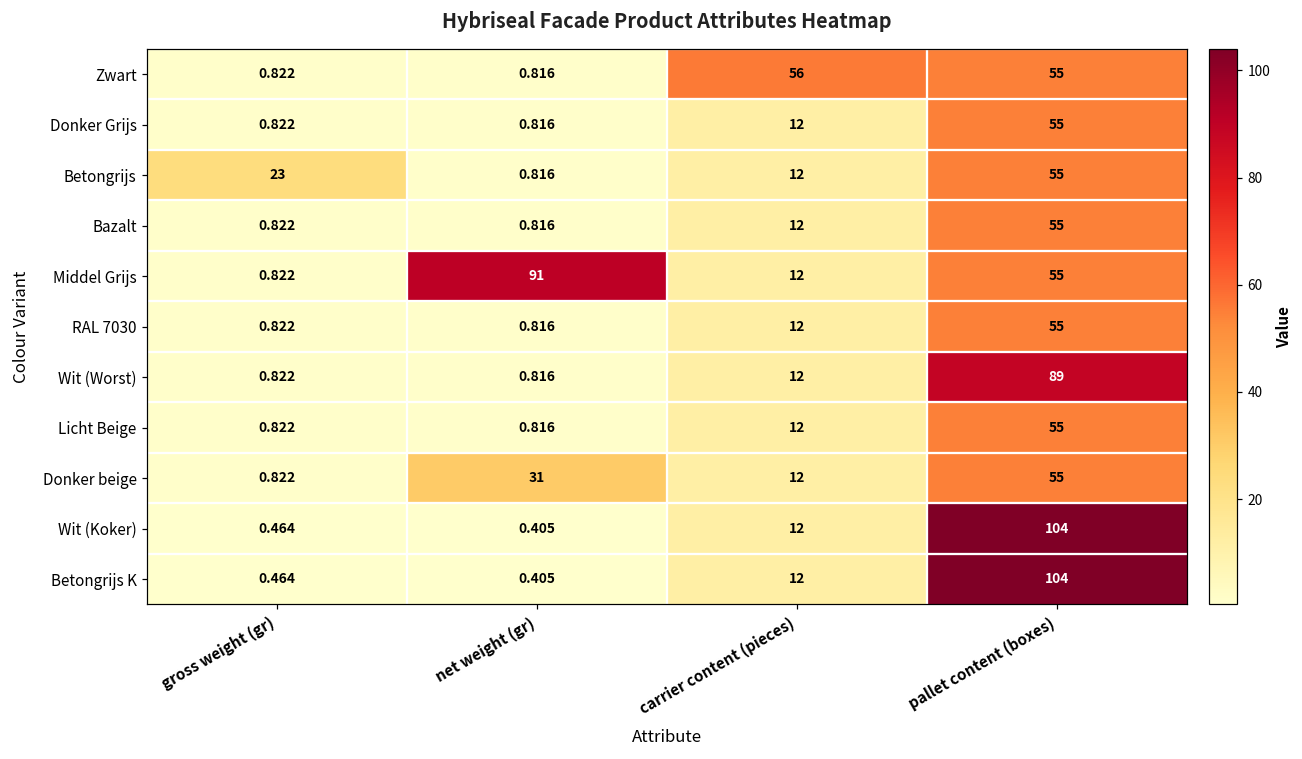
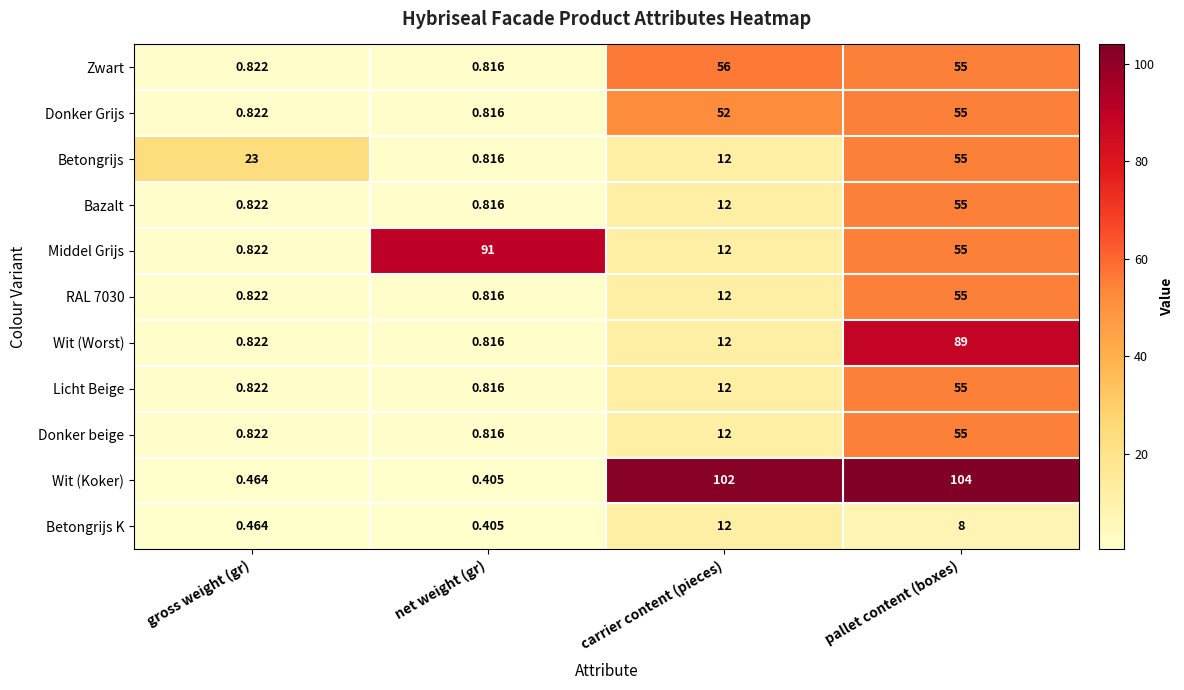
Donker Grijs, carrier content (pieces): 12 -> 52
Donker beige, net weight (gr): 31 -> 0.816
Wit (Koker), carrier content (pieces): 12 -> 102
Betongrijs K, pallet content (boxes): 104 -> 8
